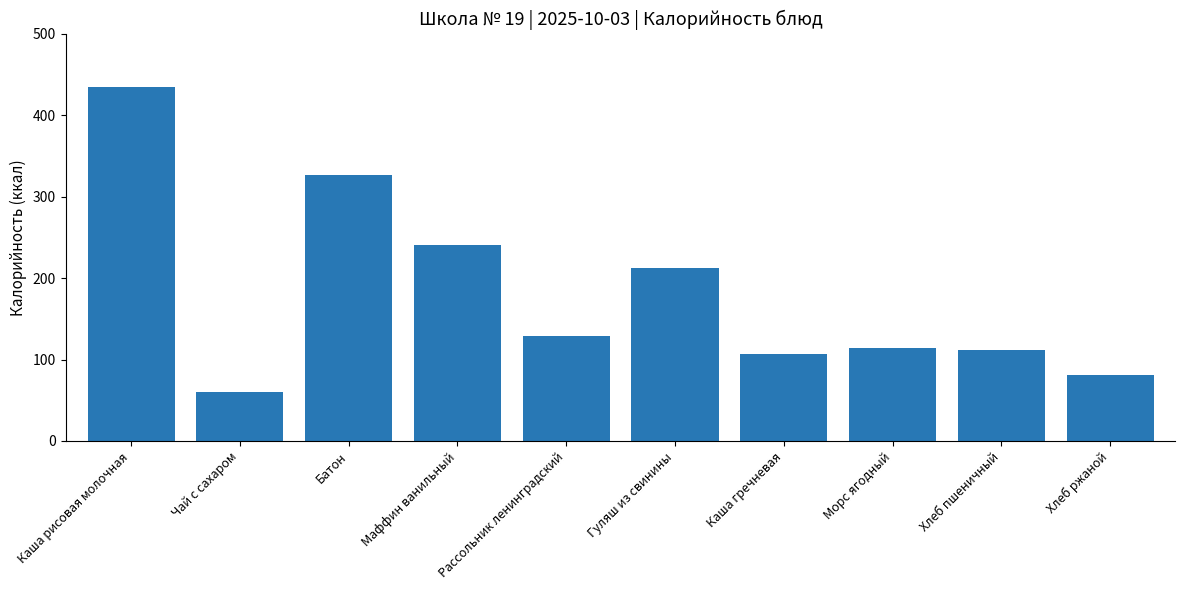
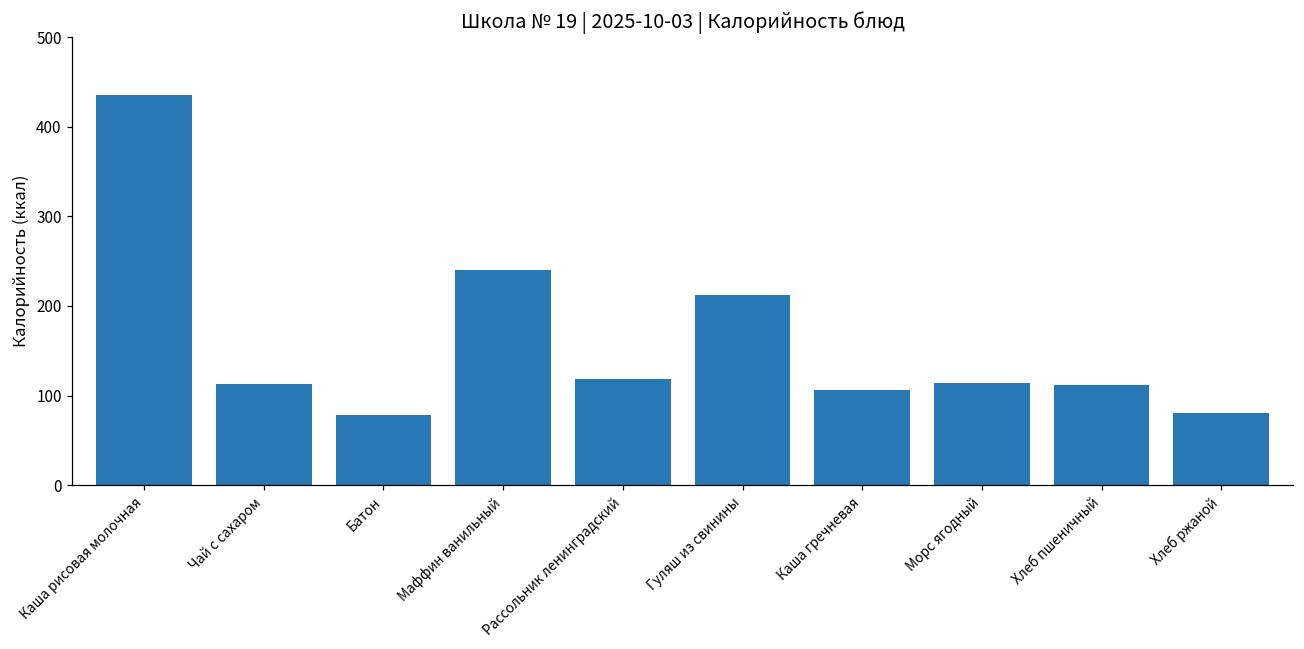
Чай с сахаром: 60 -> 110
Батон: 330 -> 80
Рассольник ленинградский: 130 -> 120
